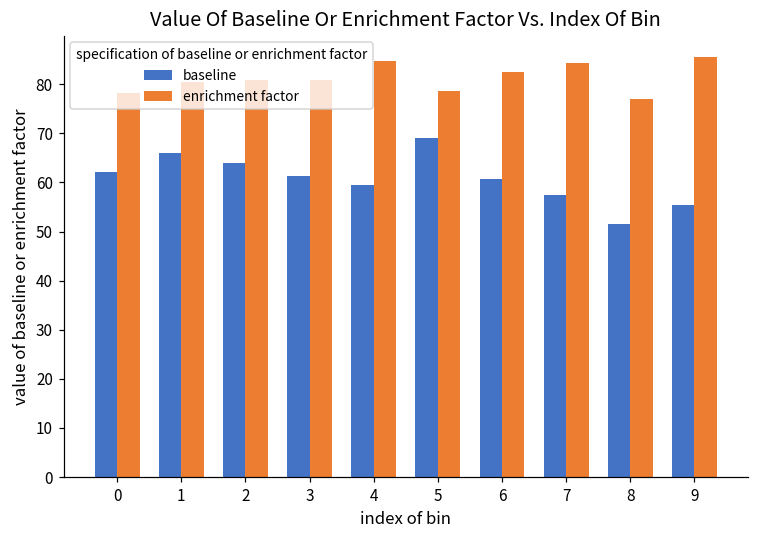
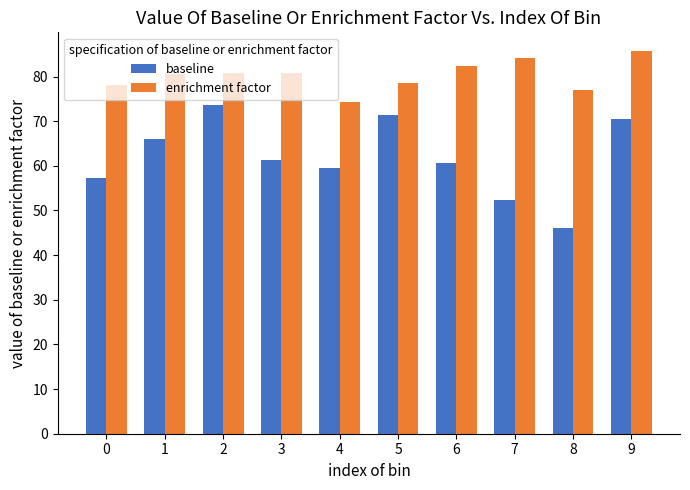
baseline, 0: 62 -> 57
baseline, 2: 64 -> 74
enrichment factor, 4: 85 -> 74
baseline, 5: 69 -> 71
baseline, 7: 58 -> 52
baseline, 8: 52 -> 46
baseline, 9: 55 -> 71
